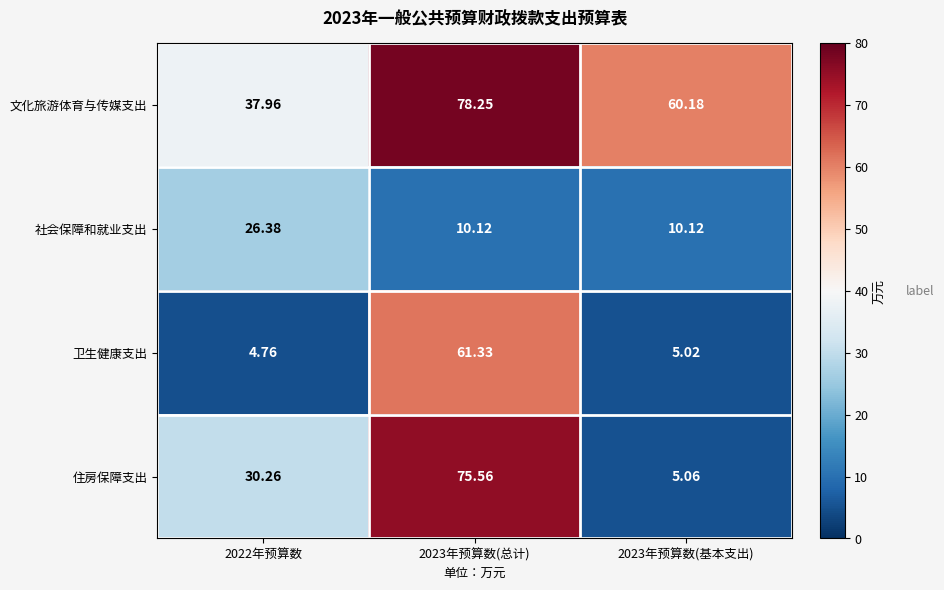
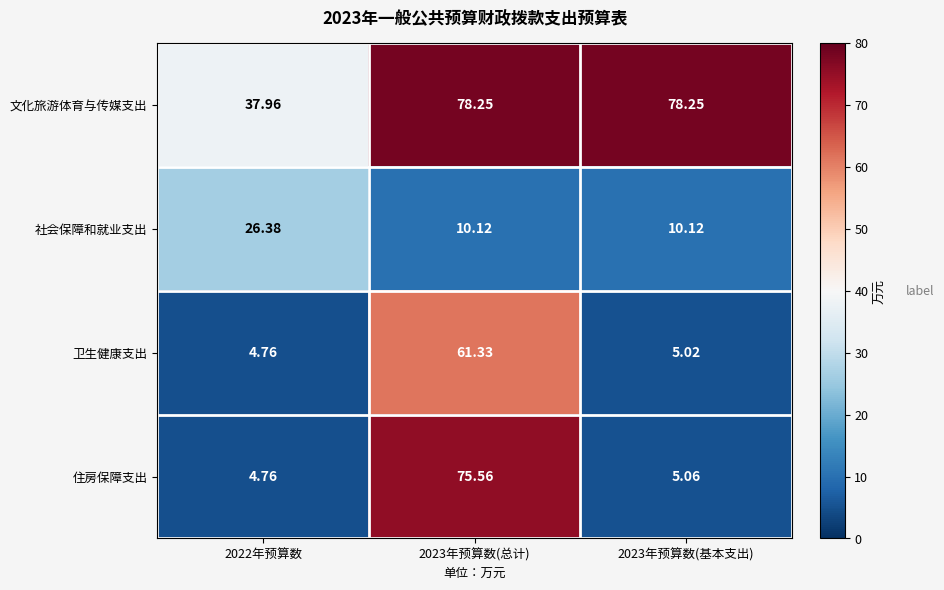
文化旅游体育与传媒支出, 2023年预算数(基本支出): 60.18 -> 78.25
住房保障支出, 2022年预算数: 30.26 -> 4.76
